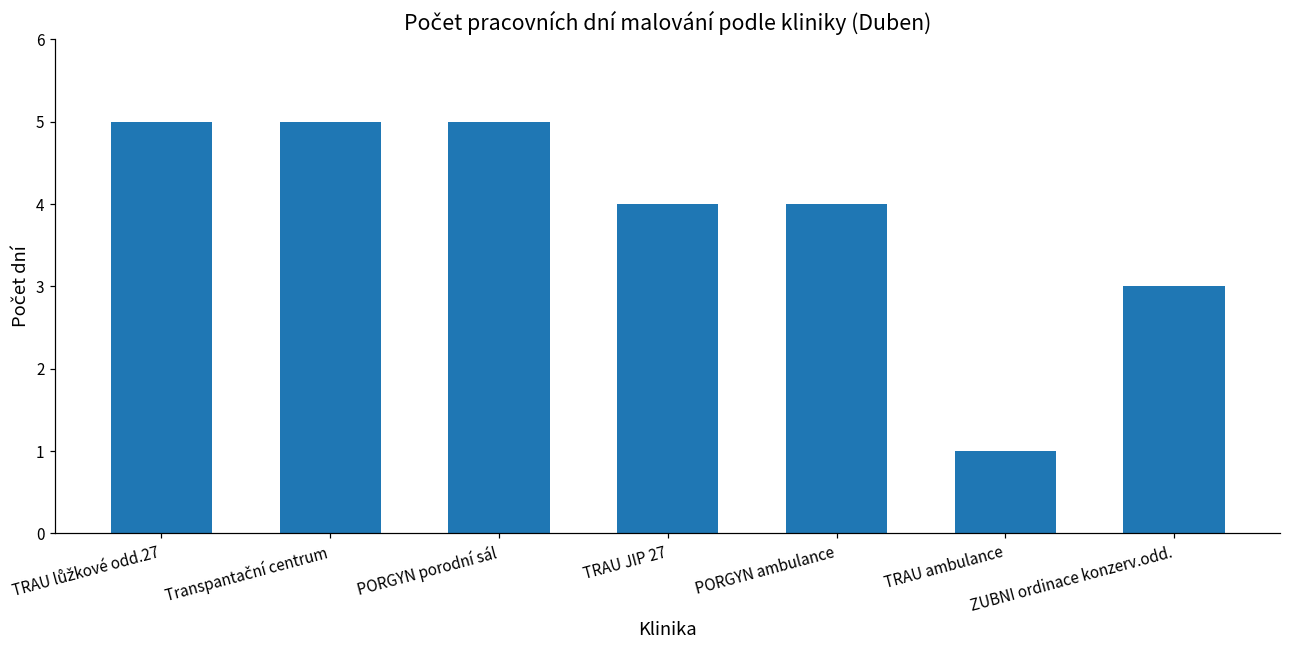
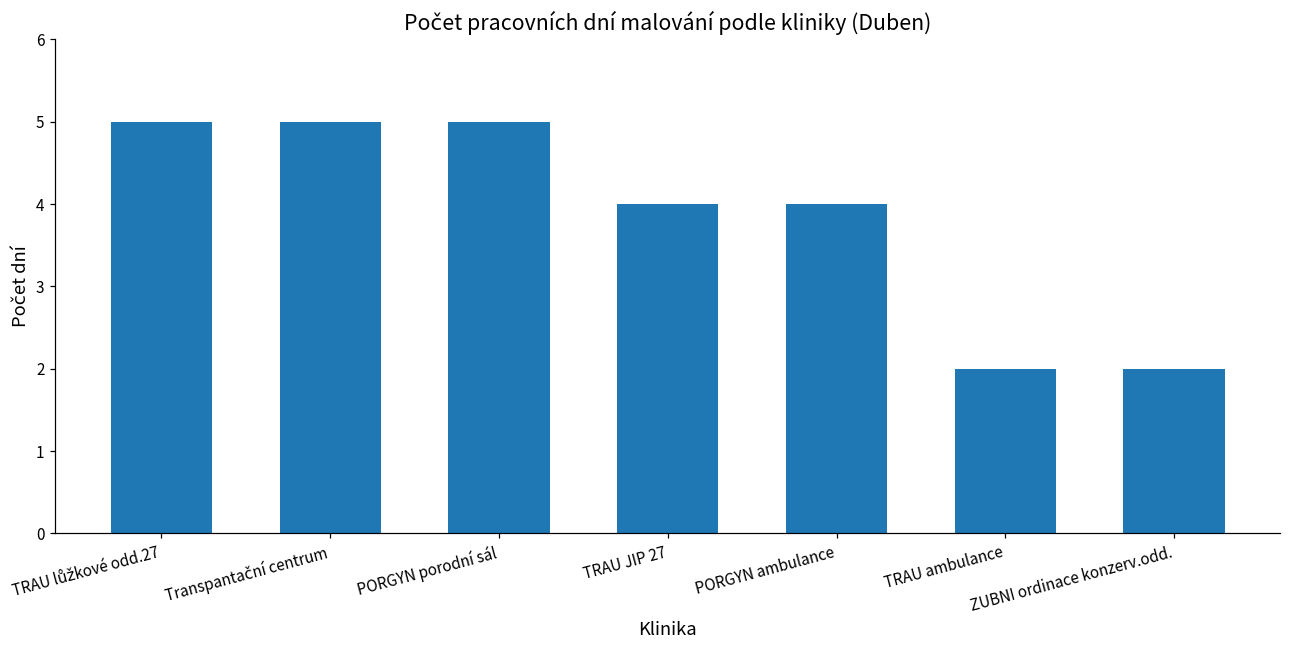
TRAU ambulance: 1 -> 2
ZUBNI ordinace konzerv.odd.: 3 -> 2
